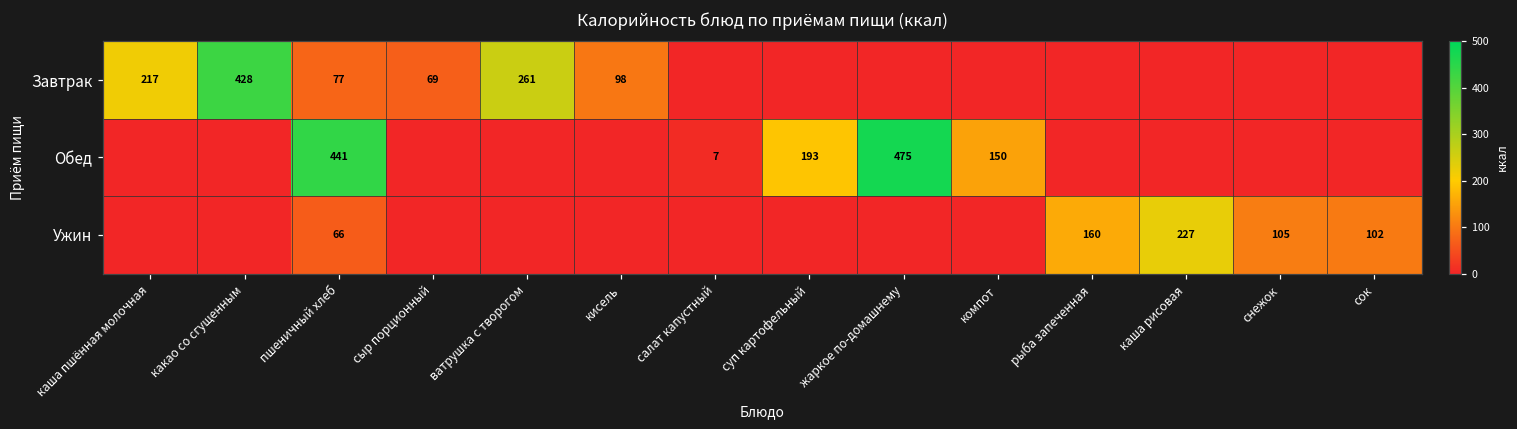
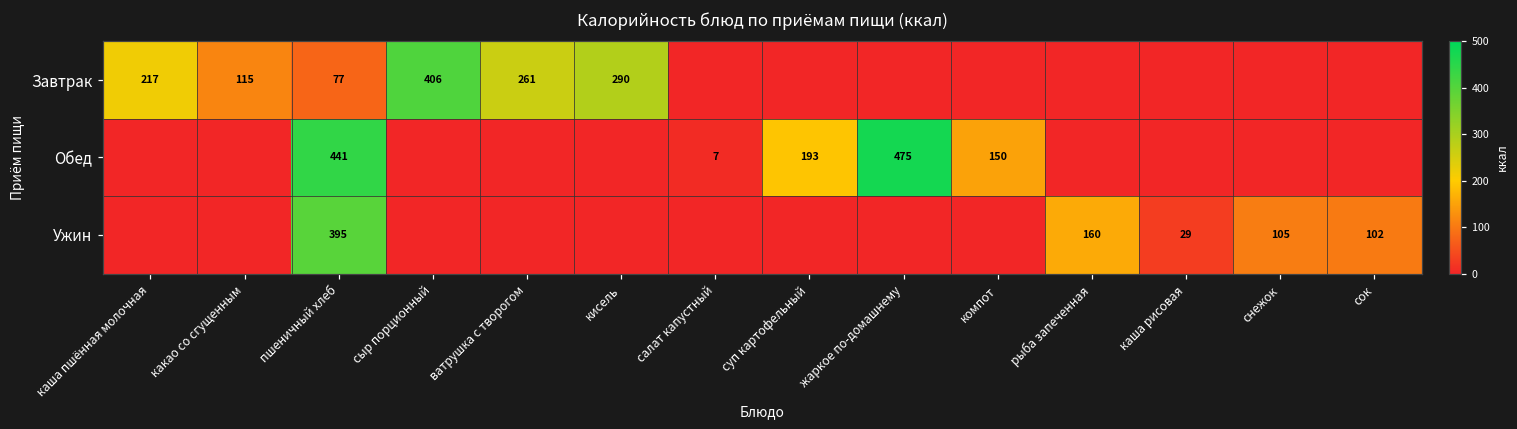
Завтрак, какао со сгущенным: 428 -> 115
Завтрак, сыр порционный: 69 -> 406
Завтрак, кисель: 98 -> 290
Ужин, пшеничный хлеб: 66 -> 395
Ужин, каша рисовая: 227 -> 29
